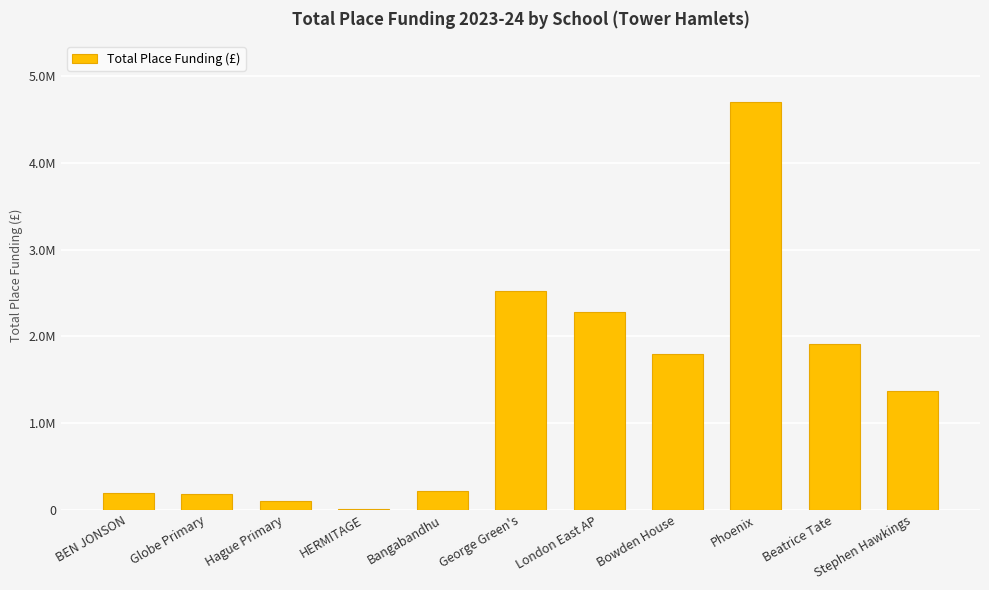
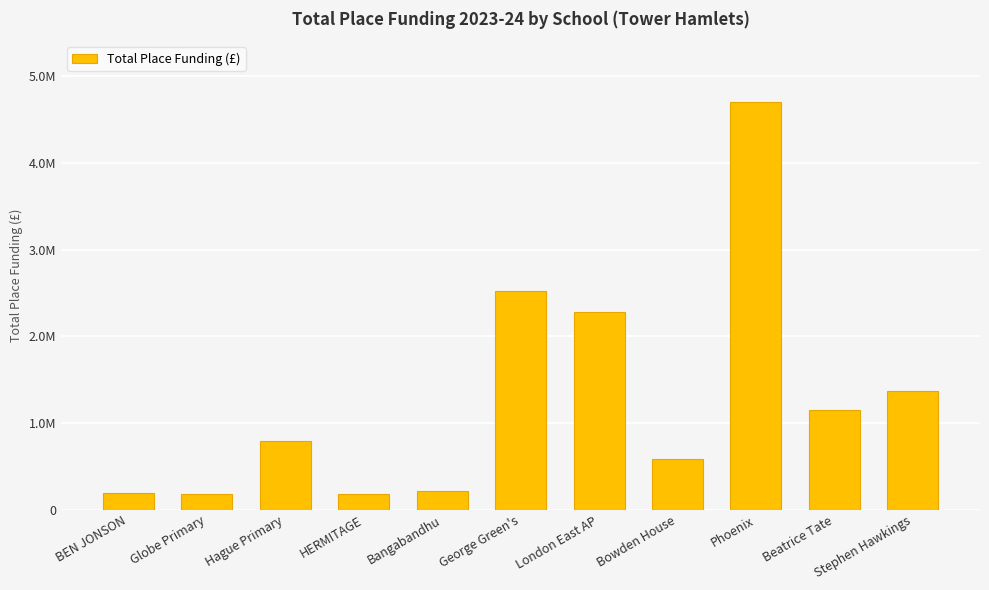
Hague Primary: 100000 -> 800000
HERMITAGE: 0 -> 200000
Bowden House: 1800000 -> 600000
Beatrice Tate: 1900000 -> 1200000
